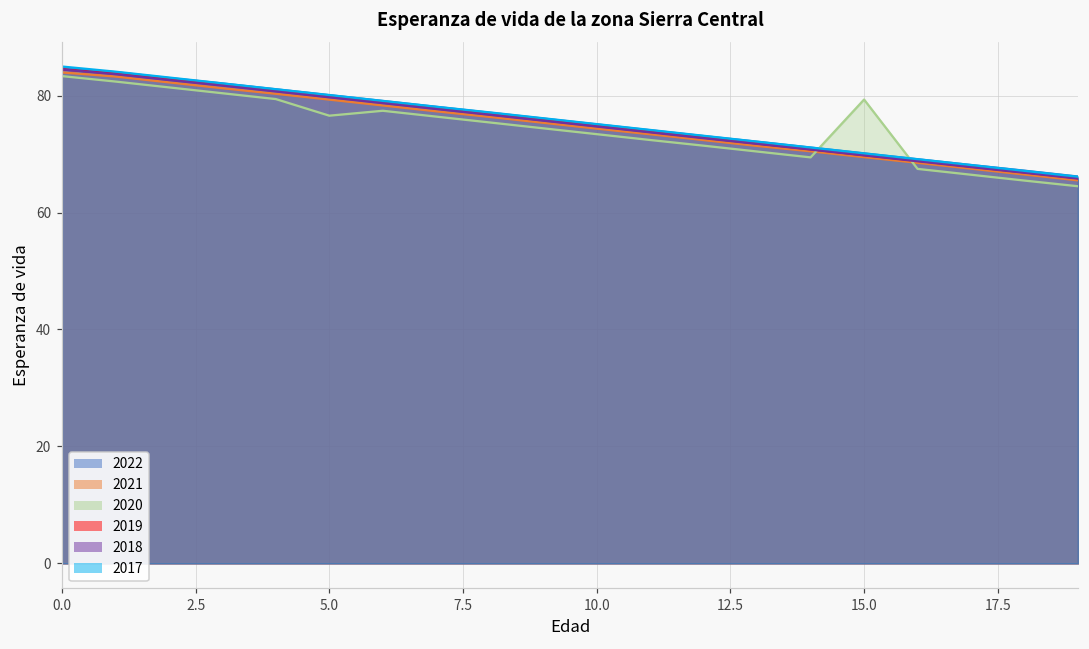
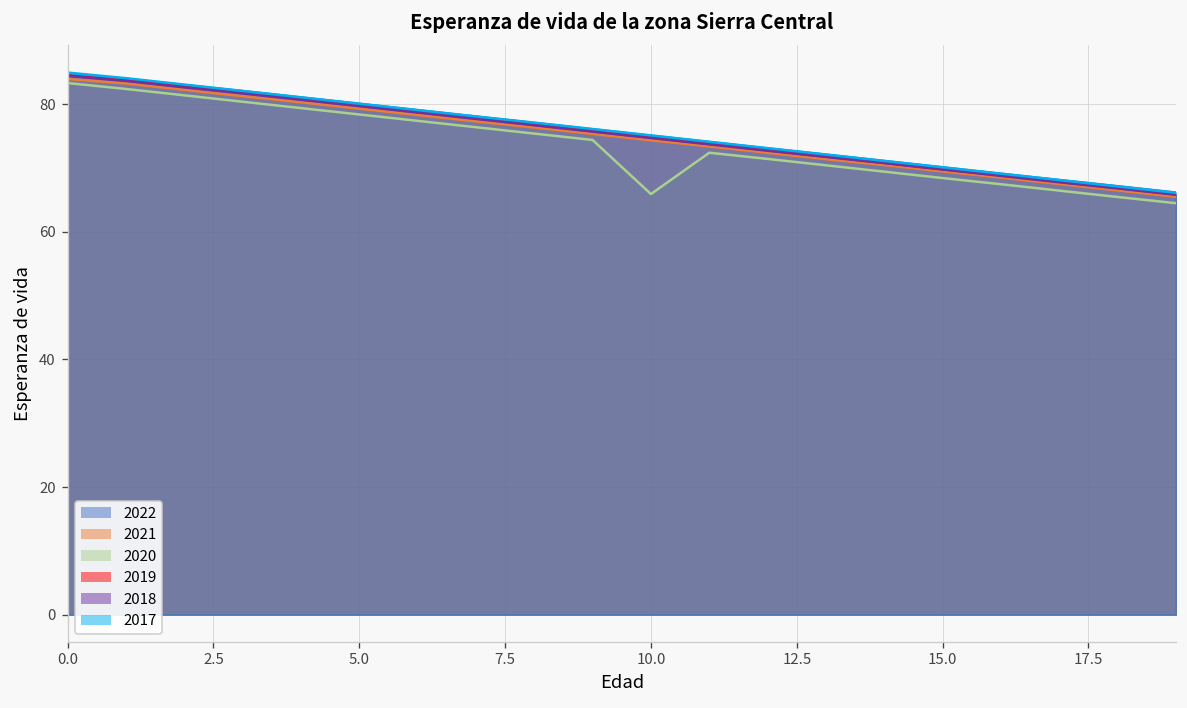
2020, 5.0: 77 -> 78
2020, 10.0: 73 -> 66
2020, 15.0: 79 -> 68
